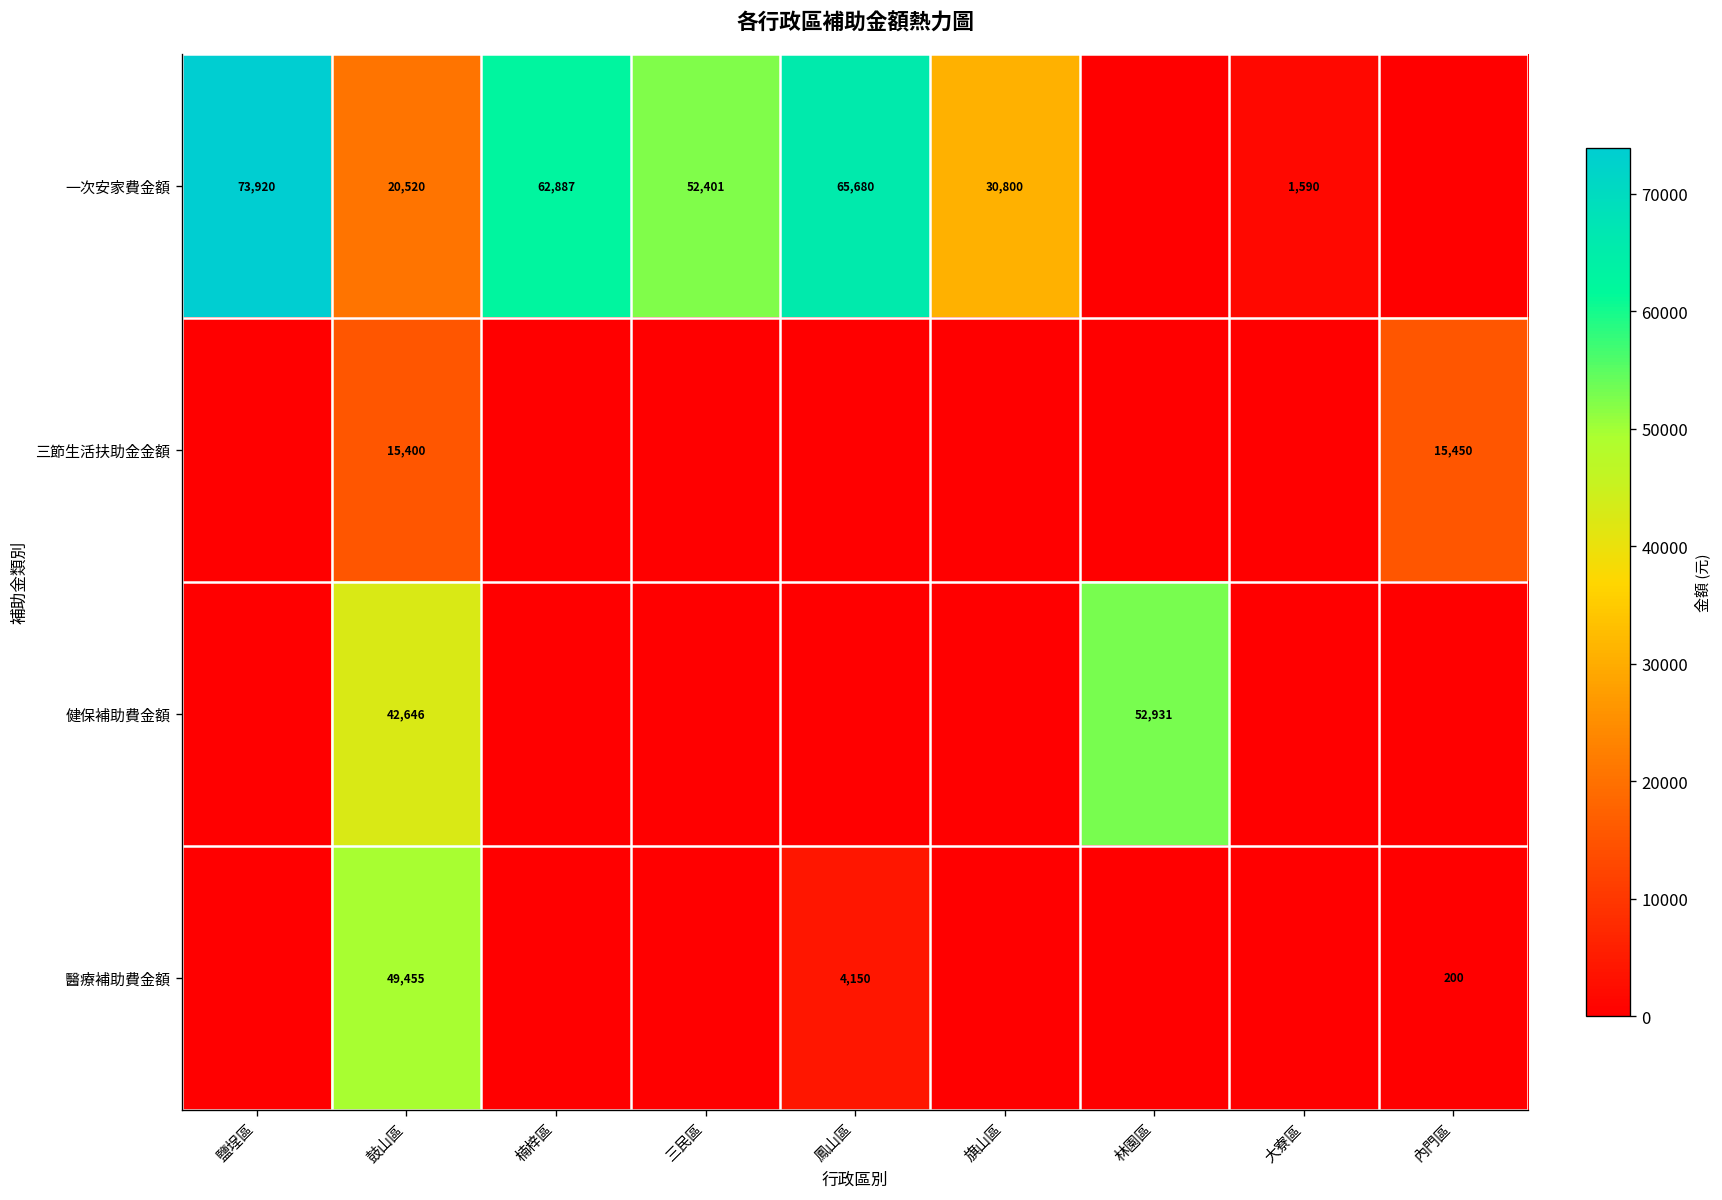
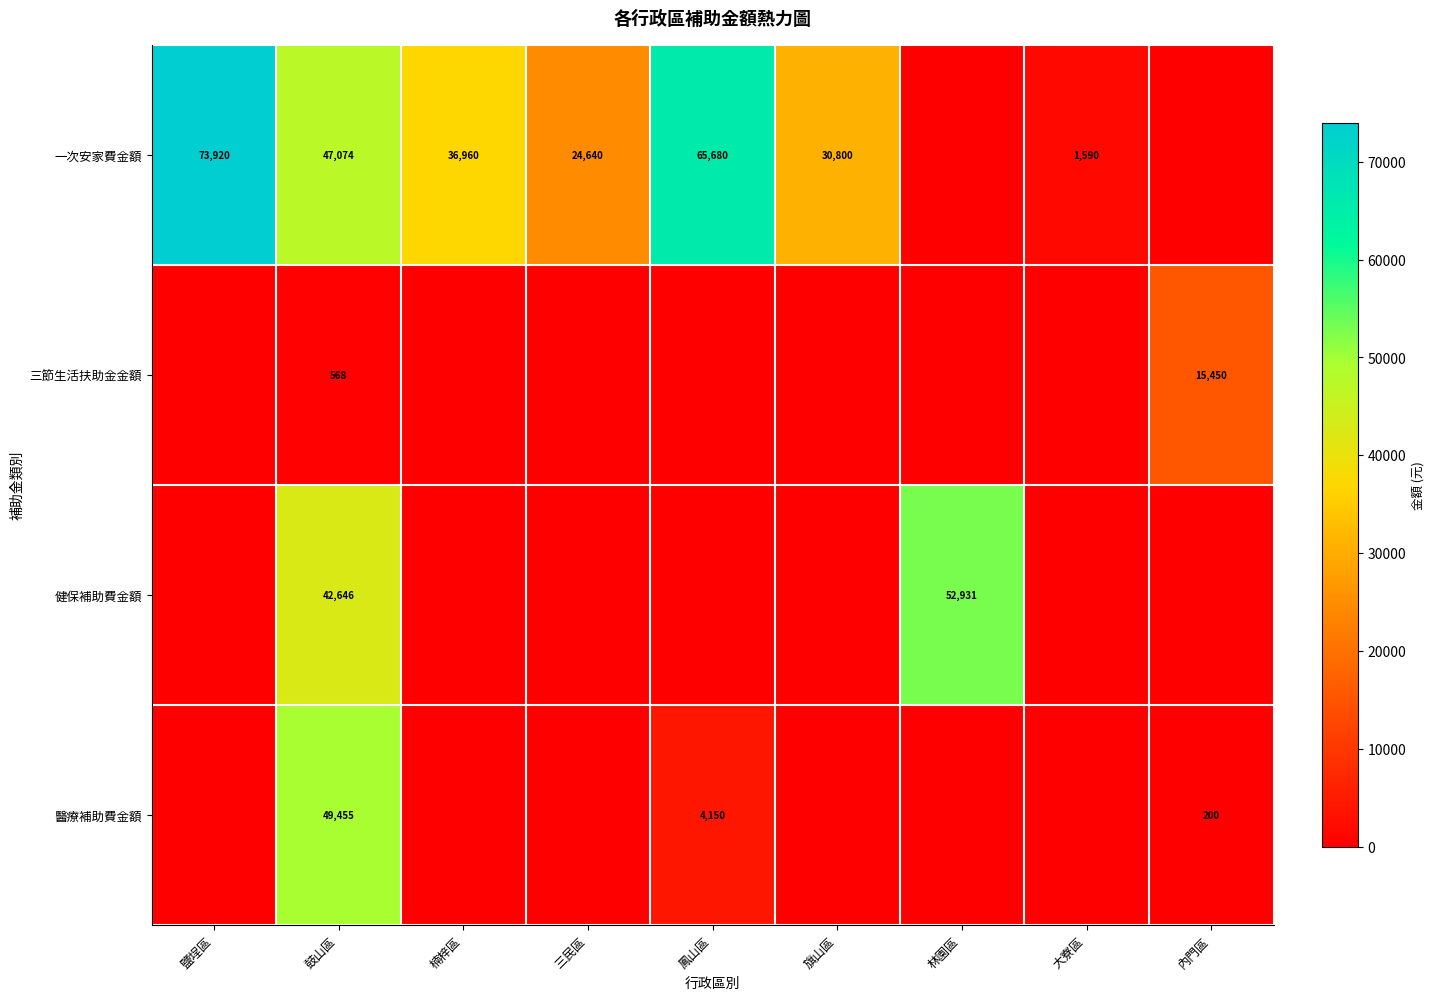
一次安家費金額, 鼓山區: 20,520 -> 47,074
一次安家費金額, 楠梓區: 62,887 -> 36,960
一次安家費金額, 三民區: 52,401 -> 24,640
三節生活扶助金金額, 鼓山區: 15,400 -> 568
